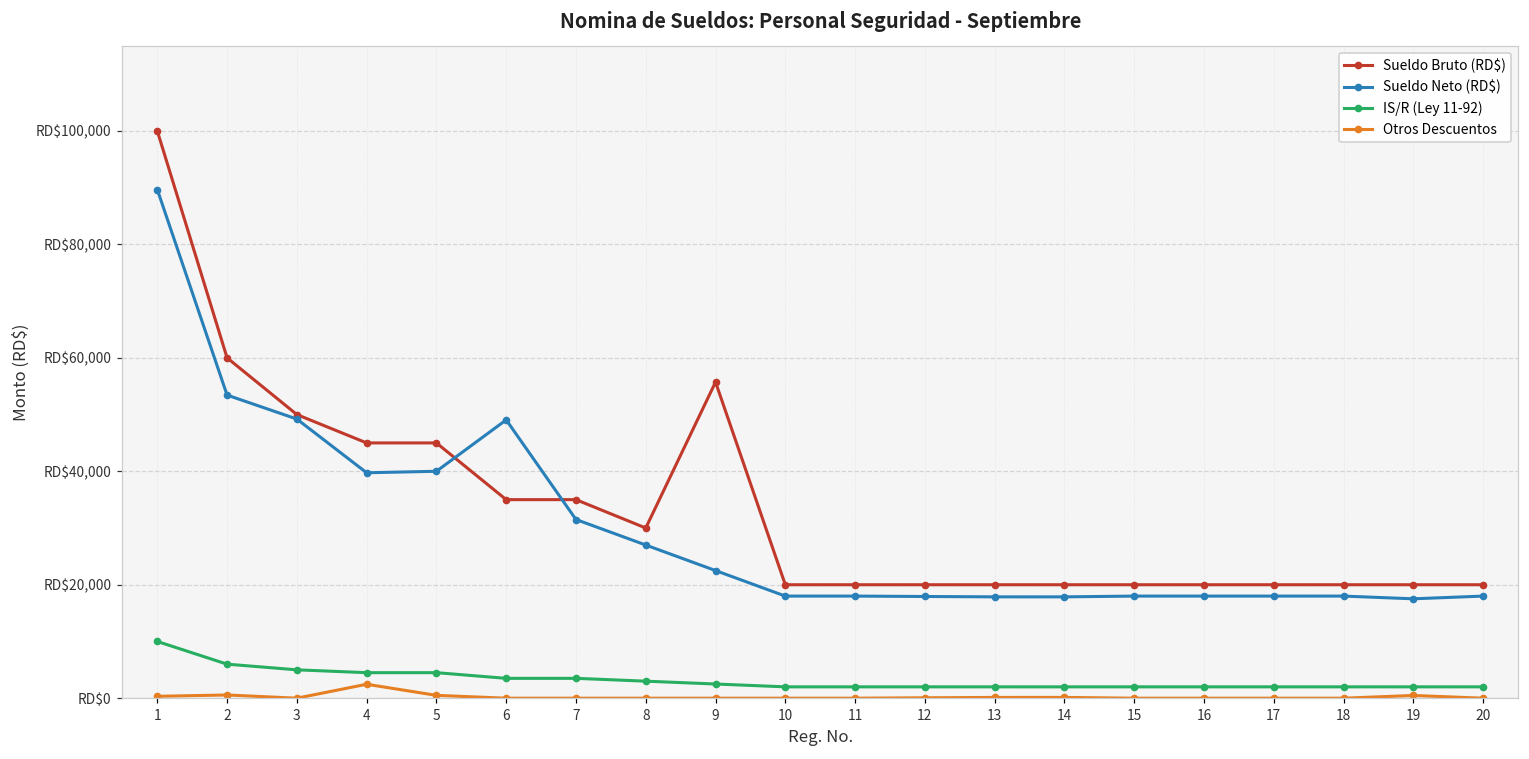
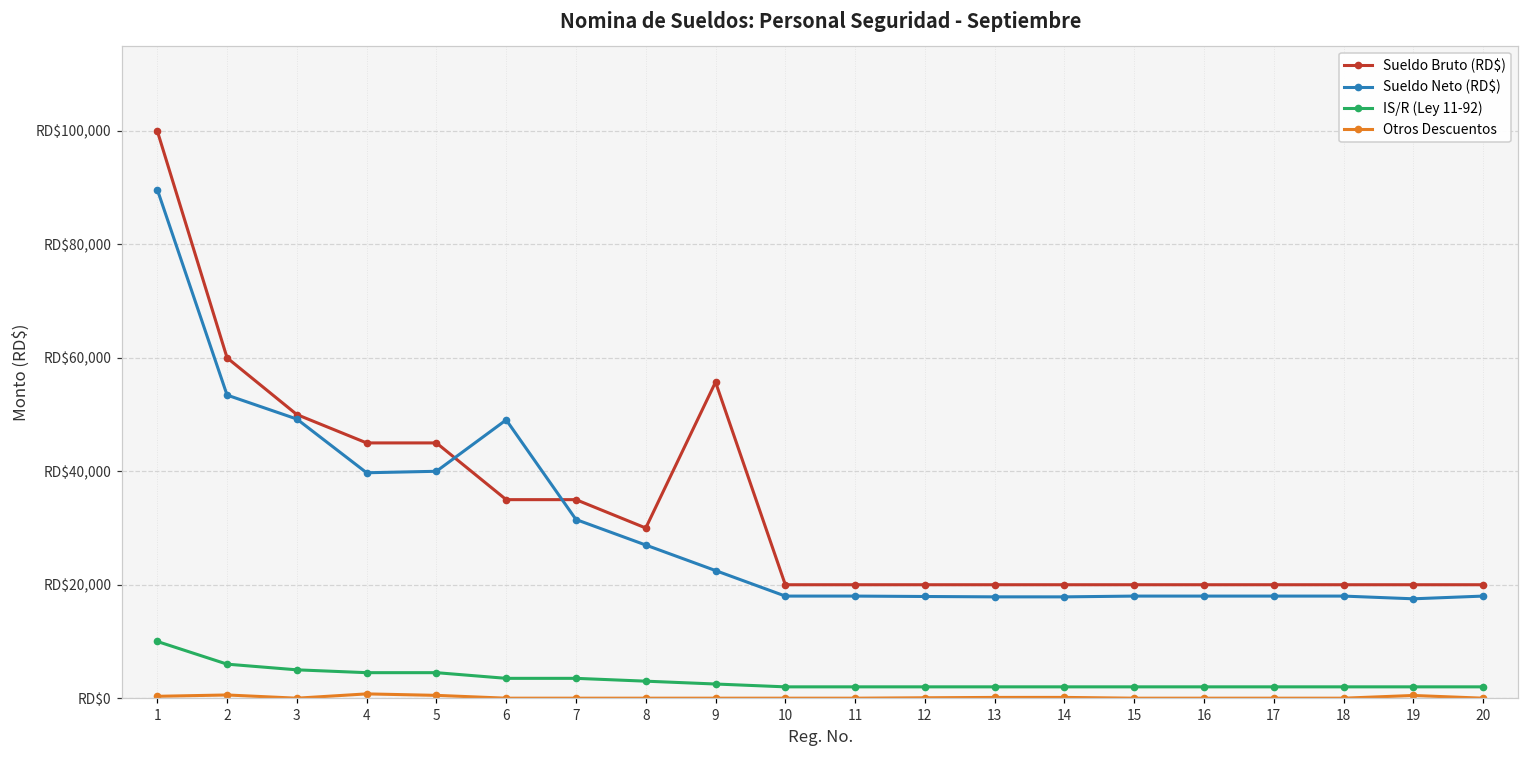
Otros Descuentos, 4: RD$2,000 -> RD$1,000
